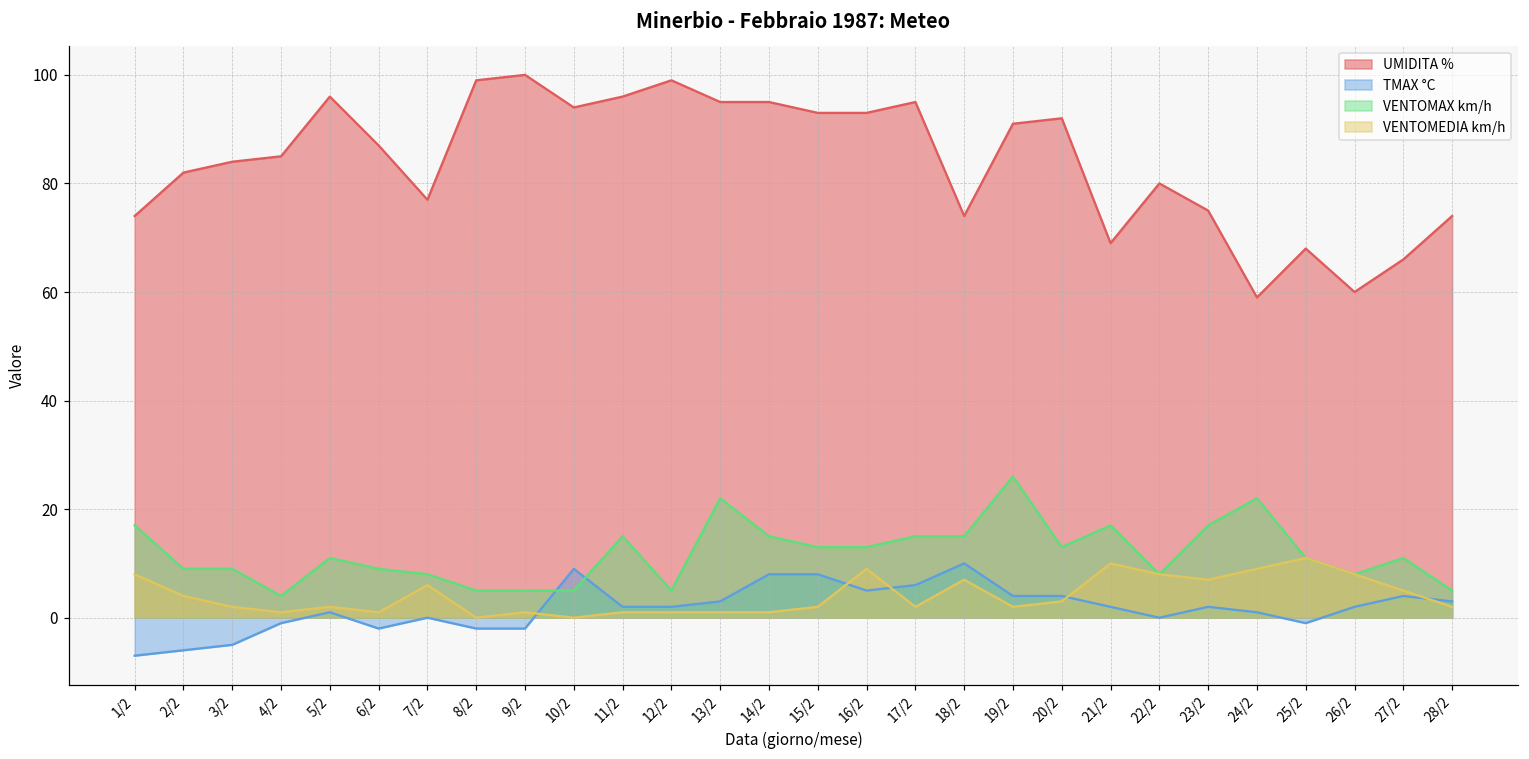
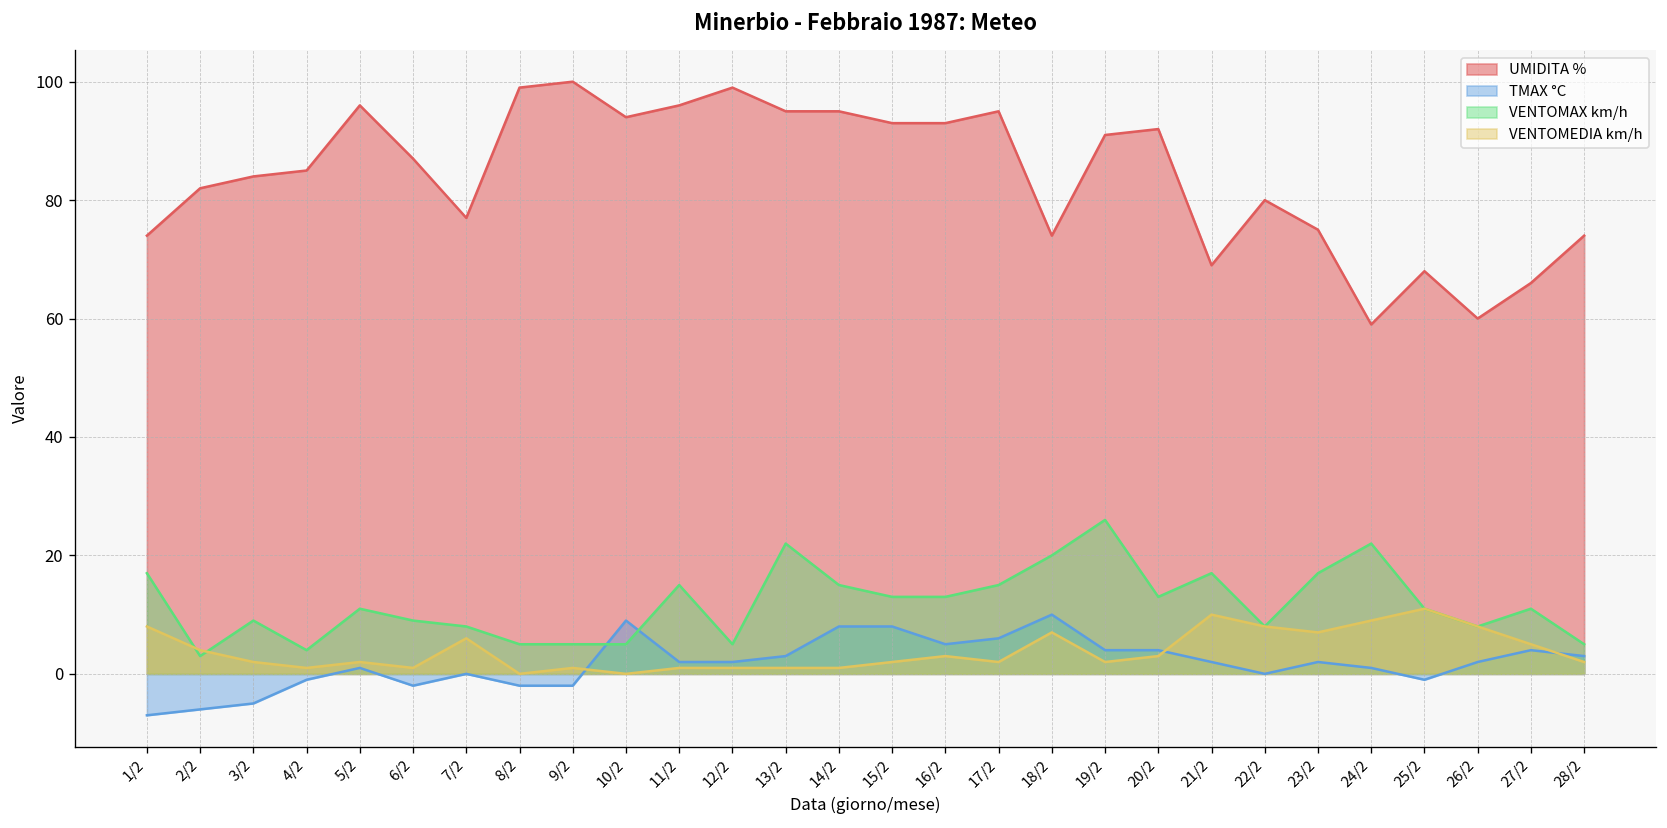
VENTOMAX km/h, 2/2: 9 -> 3
VENTOMEDIA km/h, 16/2: 9 -> 3
VENTOMAX km/h, 18/2: 15 -> 20
